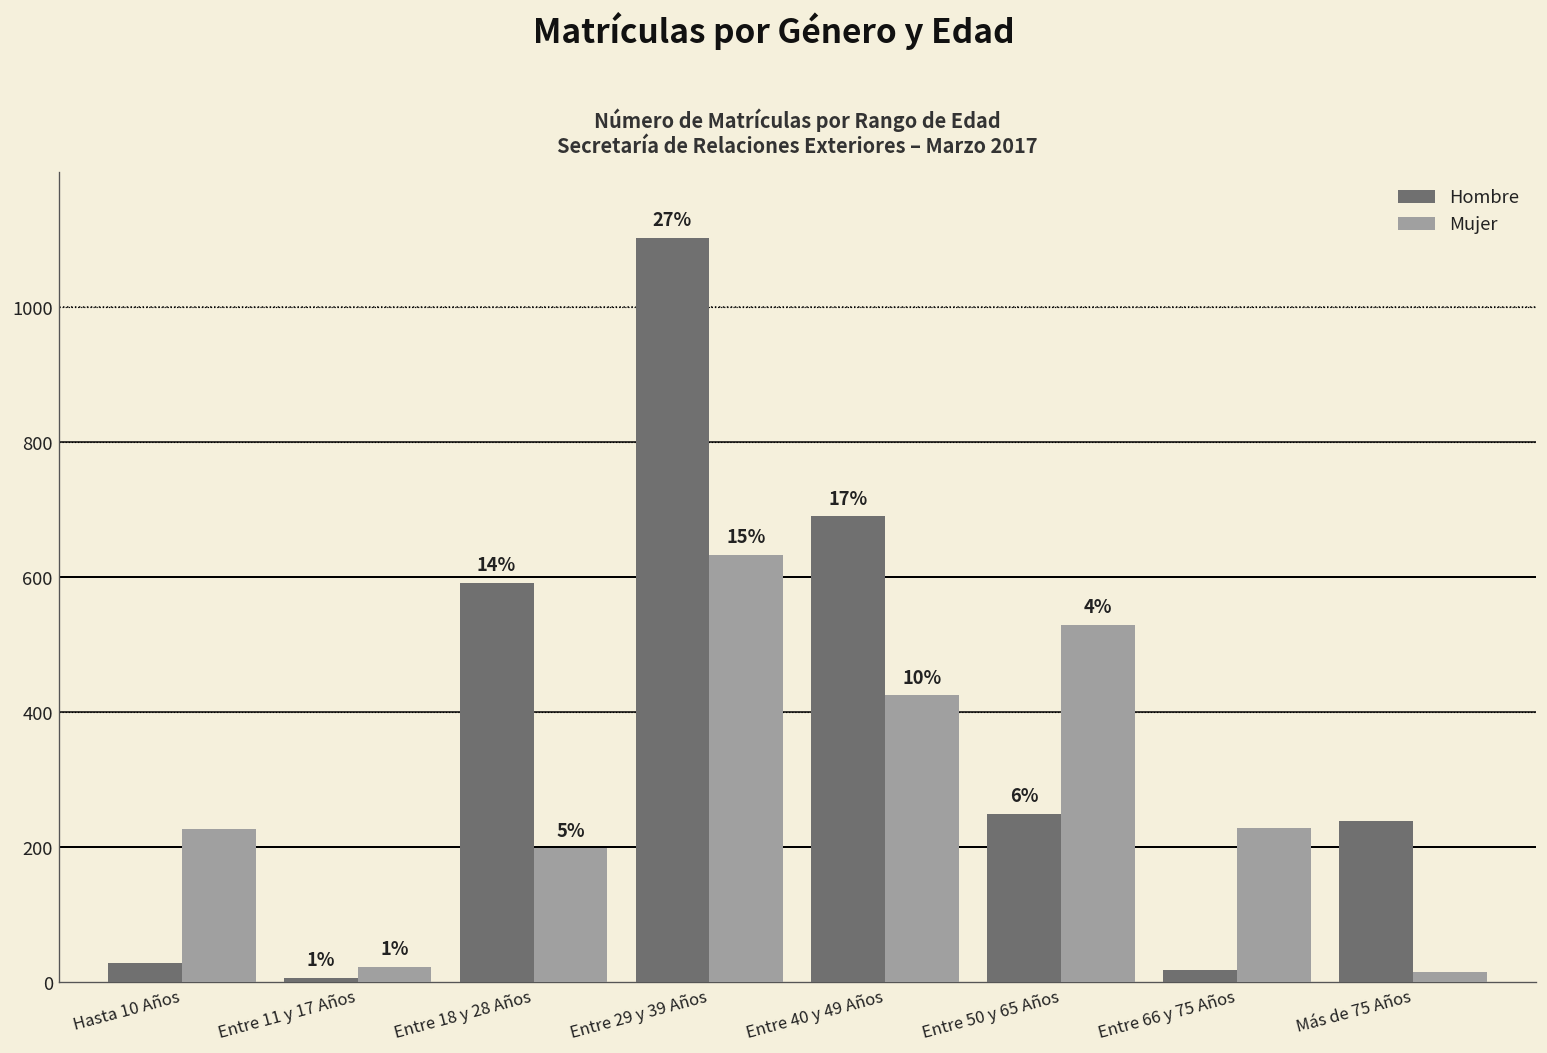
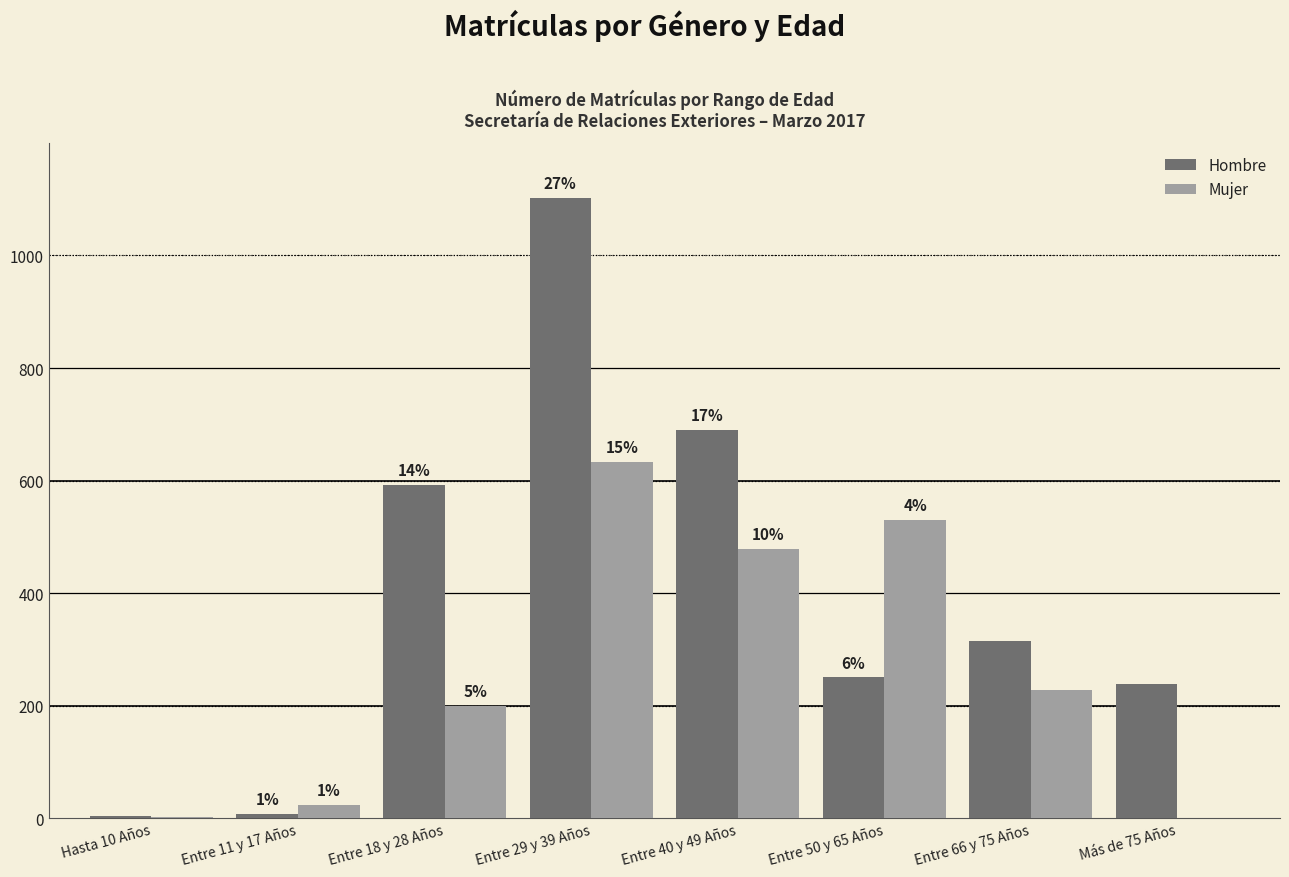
Hombre, Hasta 10 Años: 30 -> 0
Mujer, Hasta 10 Años: 230 -> 0
Mujer, Entre 40 y 49 Años: 430 -> 480
Hombre, Entre 66 y 75 Años: 20 -> 320
Mujer, Más de 75 Años: 20 -> 0
